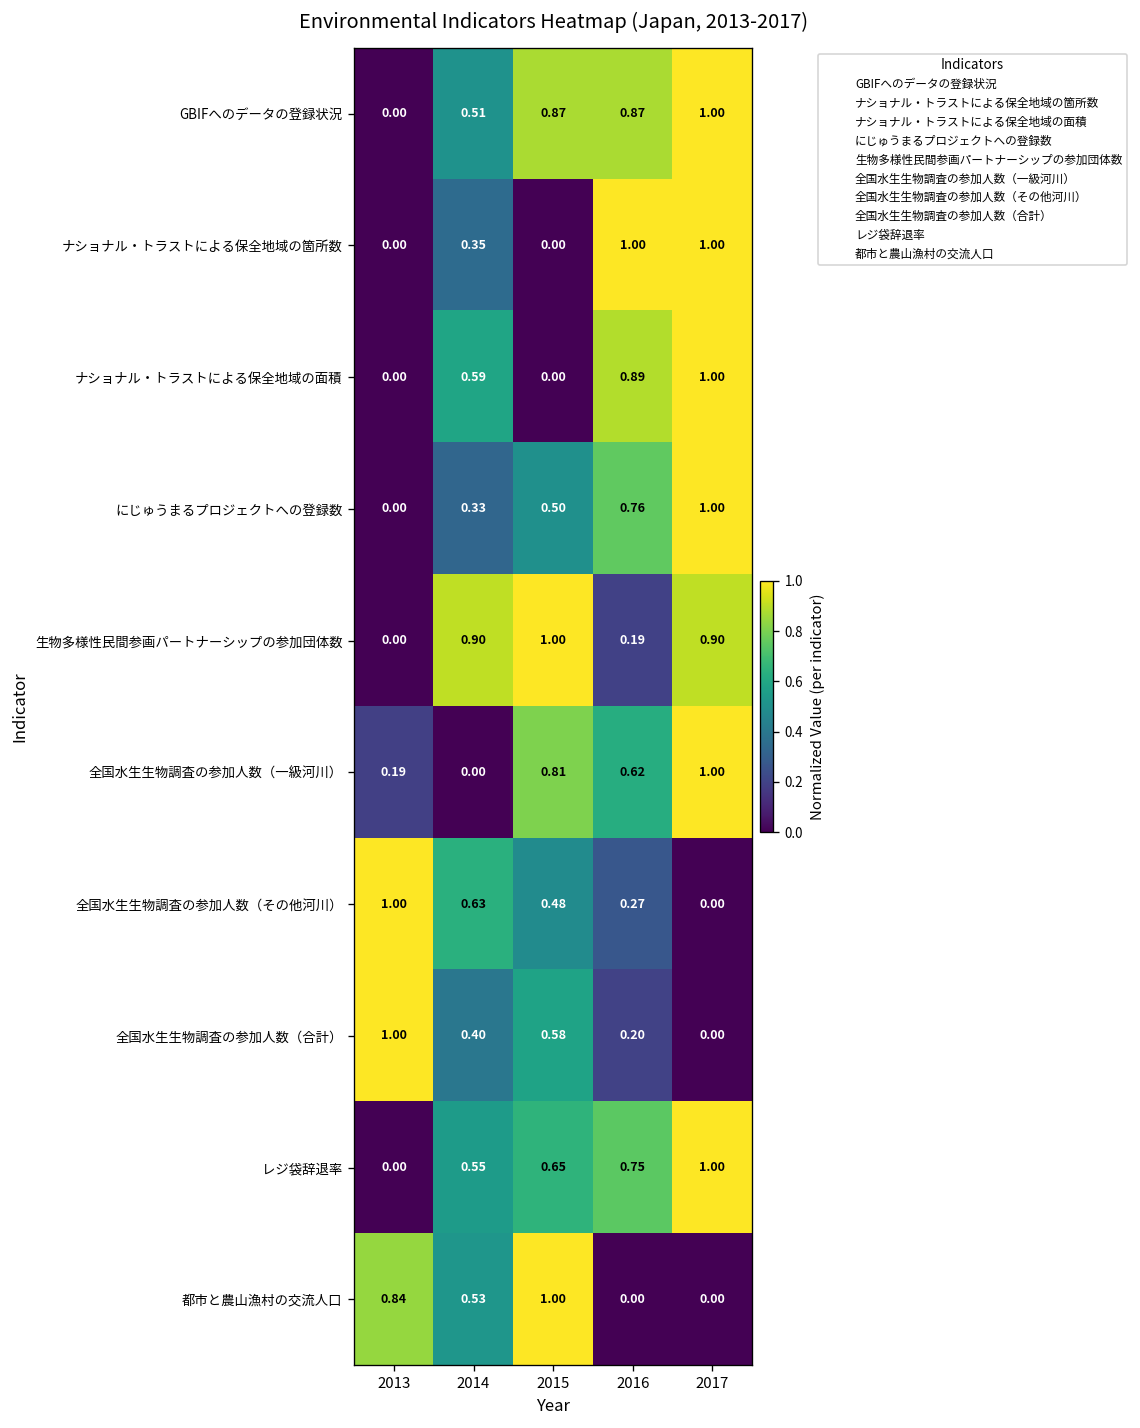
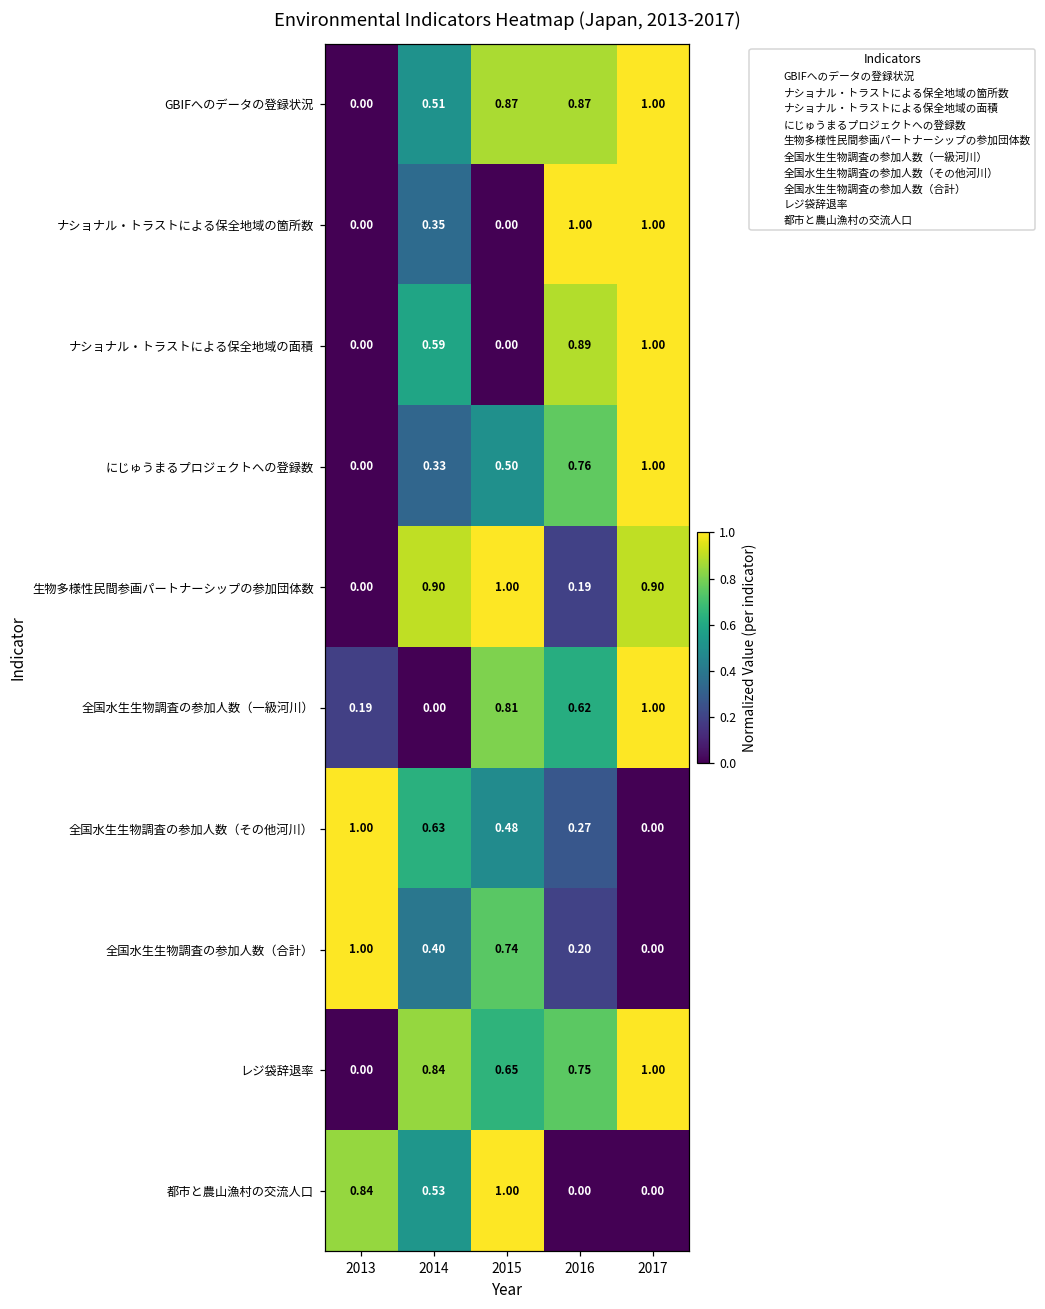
全国水生生物調査の参加人数（合計）, 2015: 0.58 -> 0.74
レジ袋辞退率, 2014: 0.55 -> 0.84
